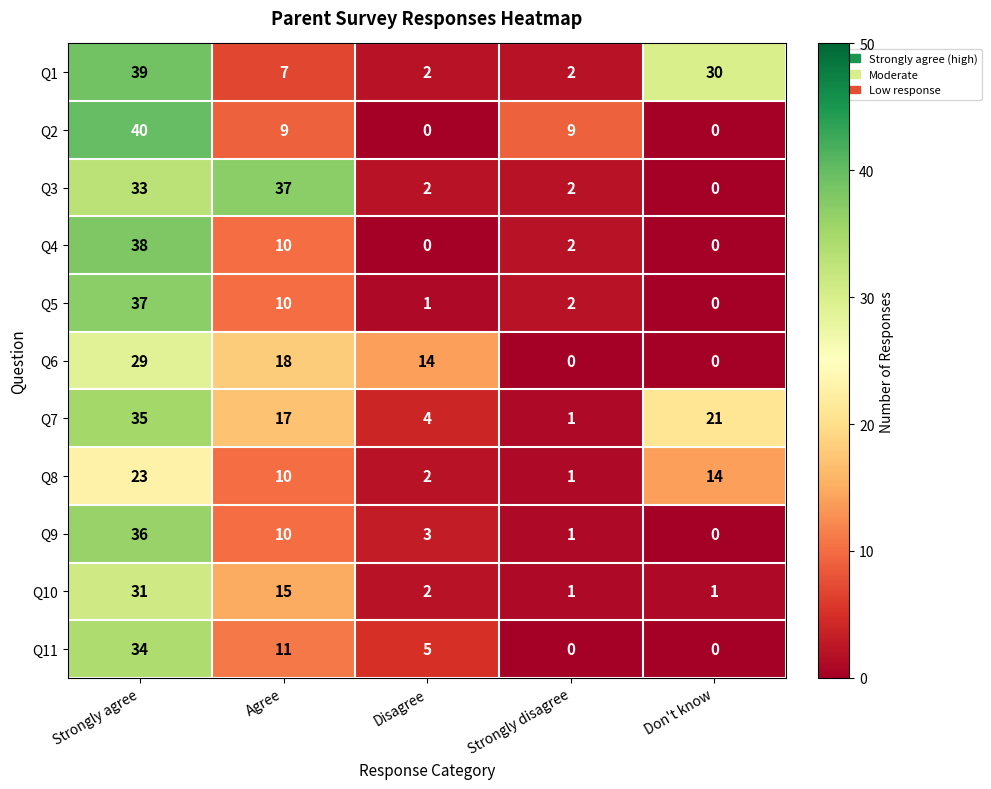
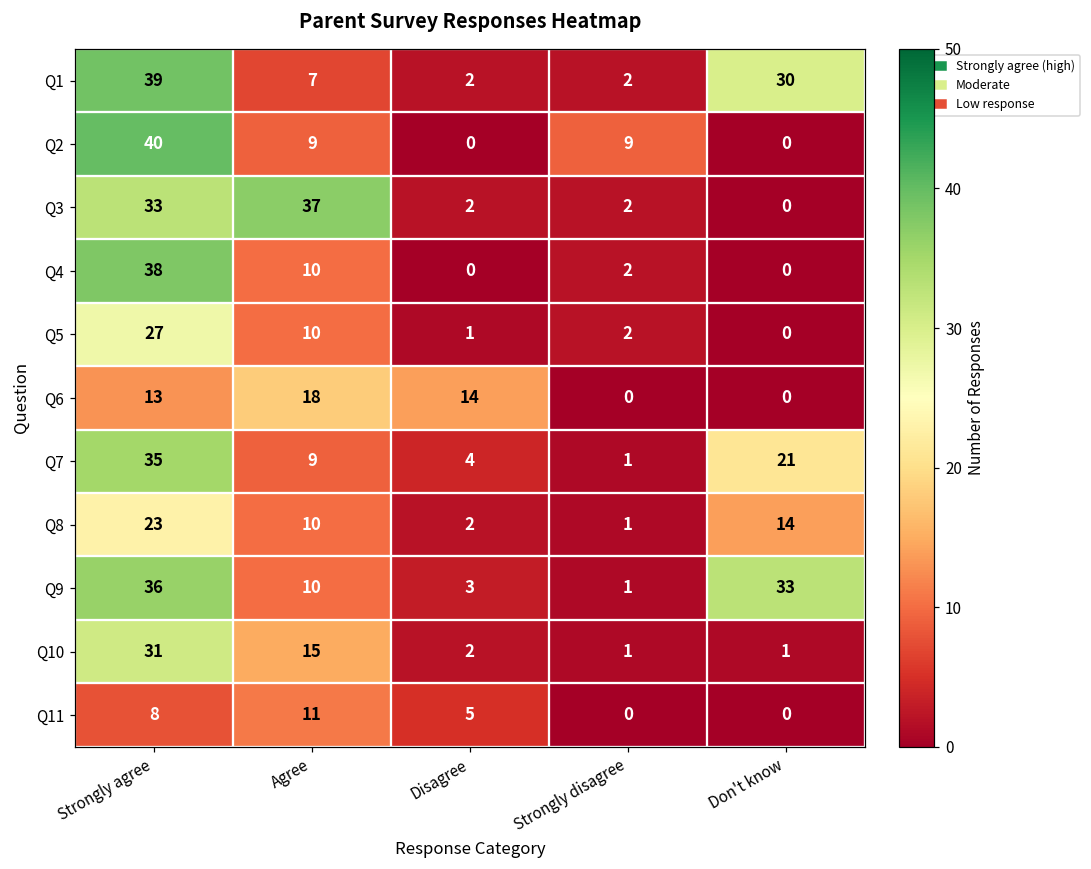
Q5, Strongly agree: 37 -> 27
Q6, Strongly agree: 29 -> 13
Q7, Agree: 17 -> 9
Q9, Don't know: 0 -> 33
Q11, Strongly agree: 34 -> 8
